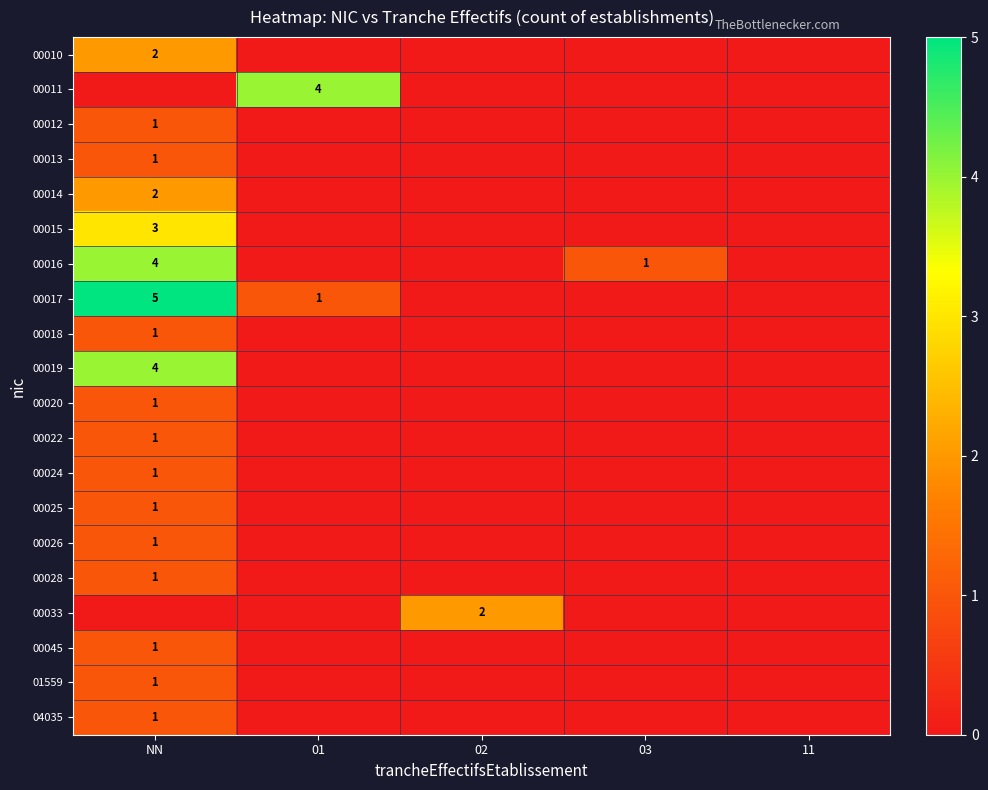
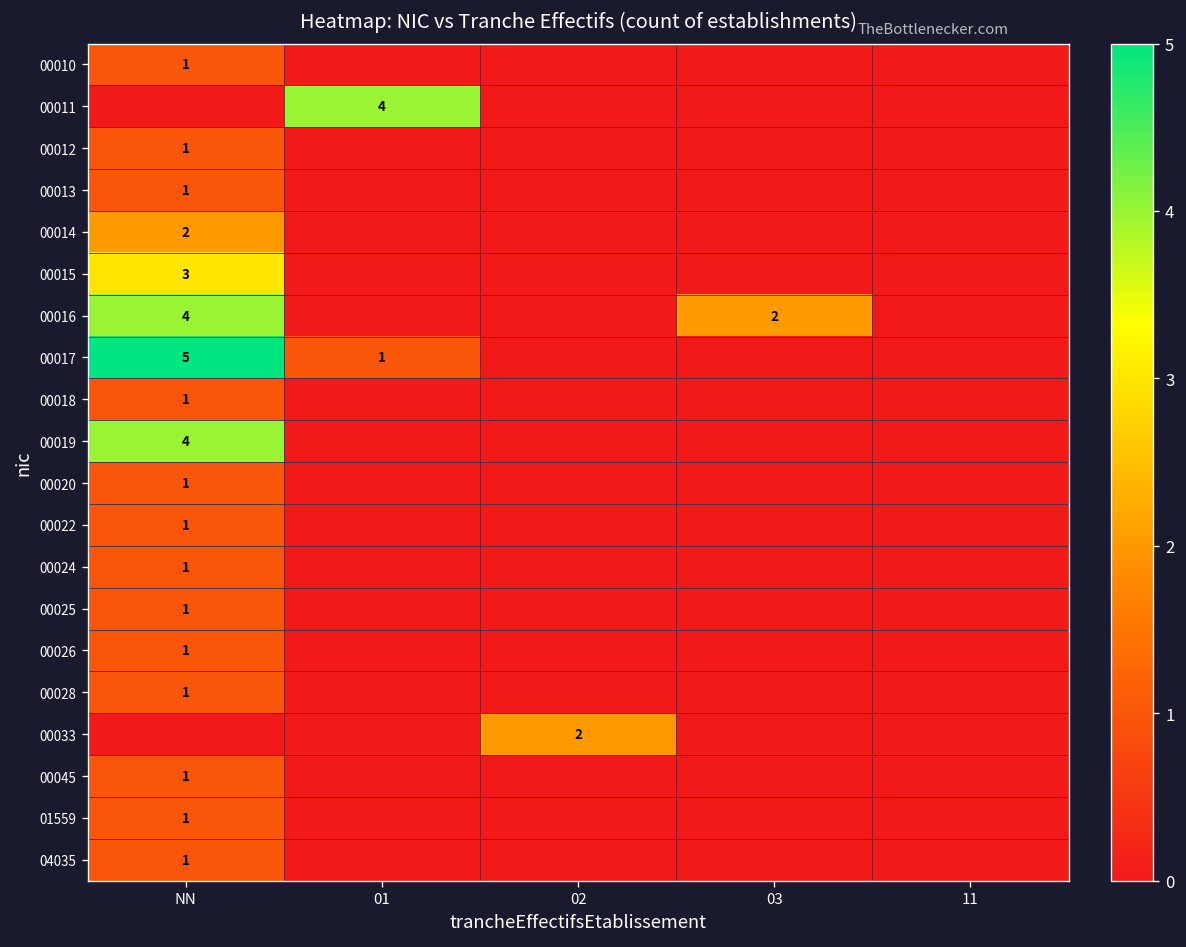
00010, NN: 2 -> 1
00016, 03: 1 -> 2
